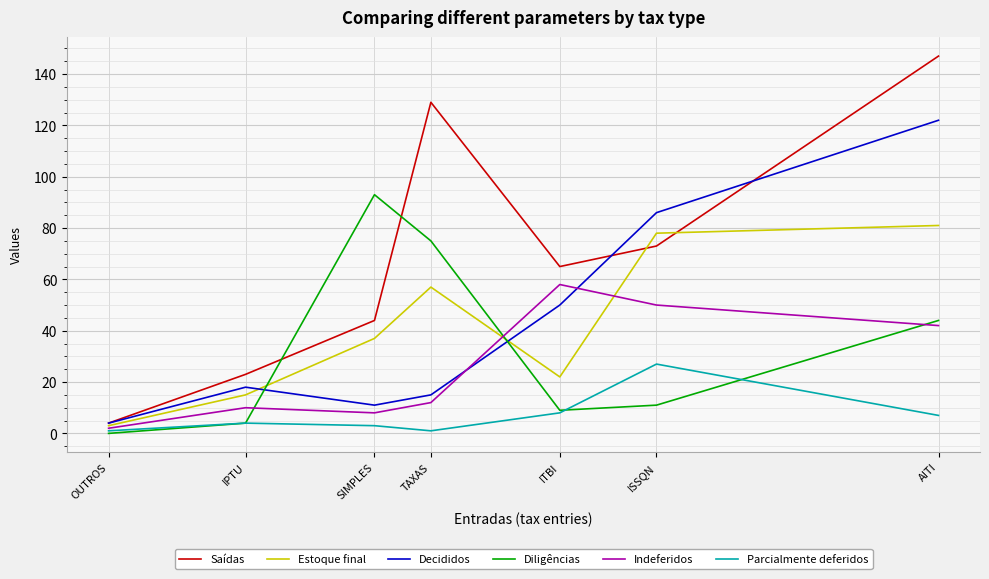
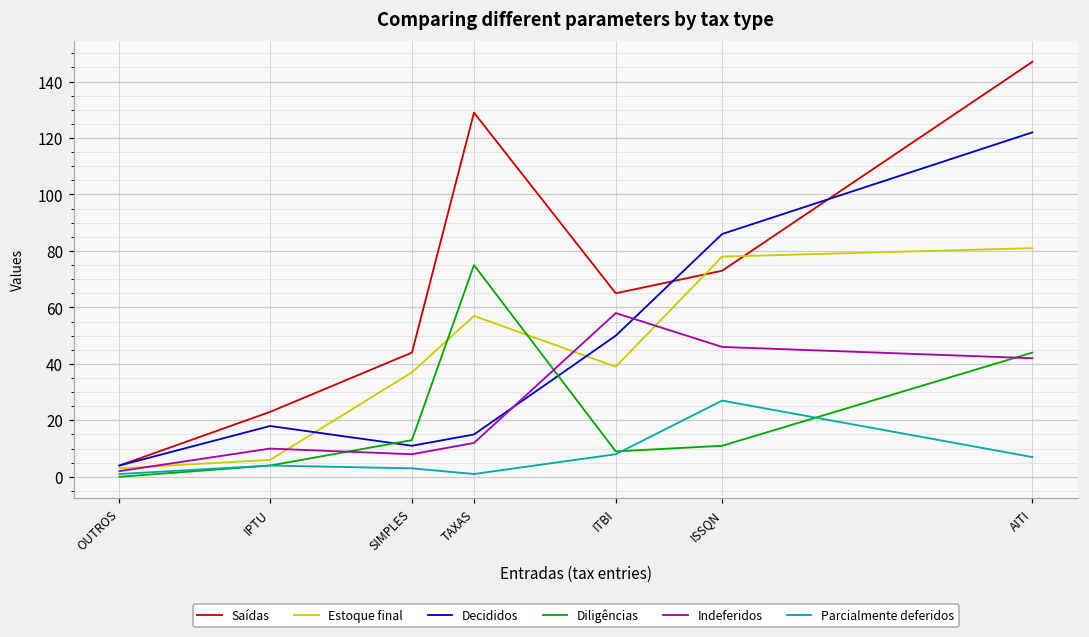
Estoque final, IPTU: 15 -> 6
Diligências, SIMPLES: 93 -> 13
Estoque final, ITBI: 22 -> 39
Indeferidos, ISSQN: 50 -> 46
